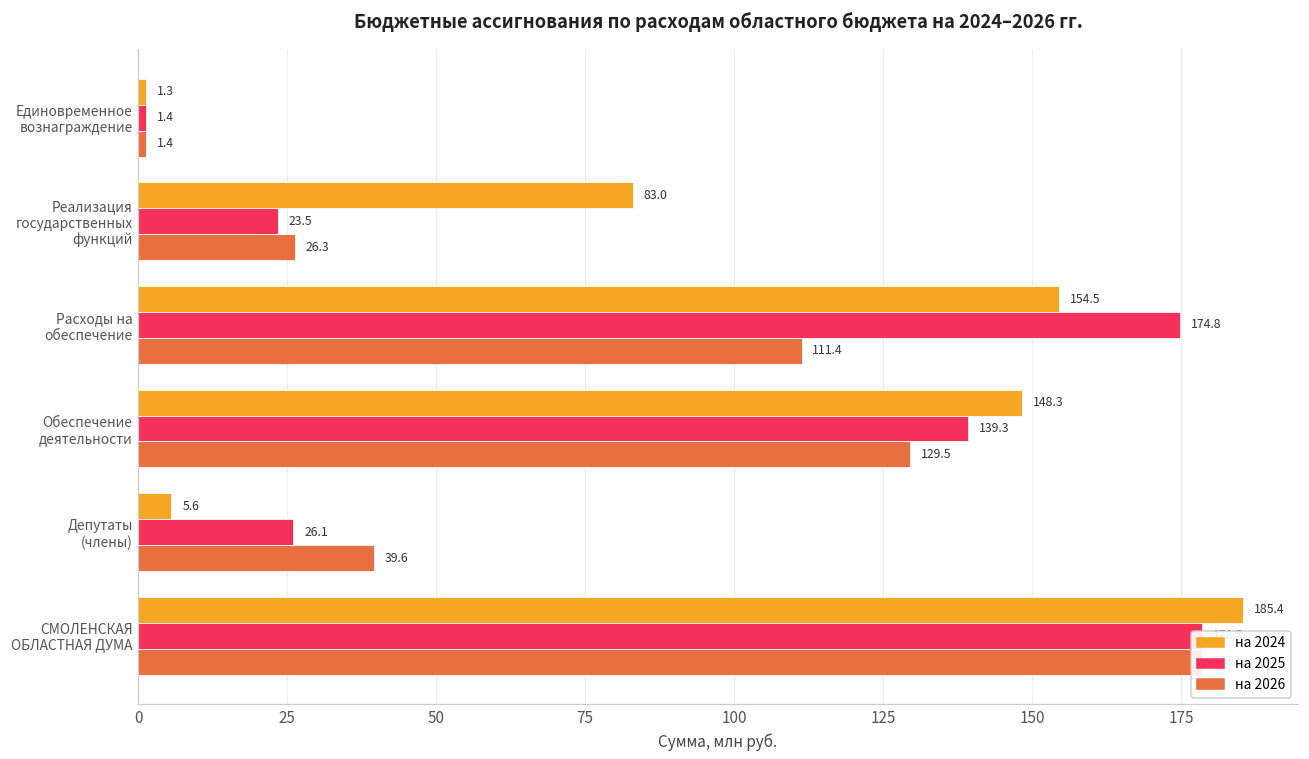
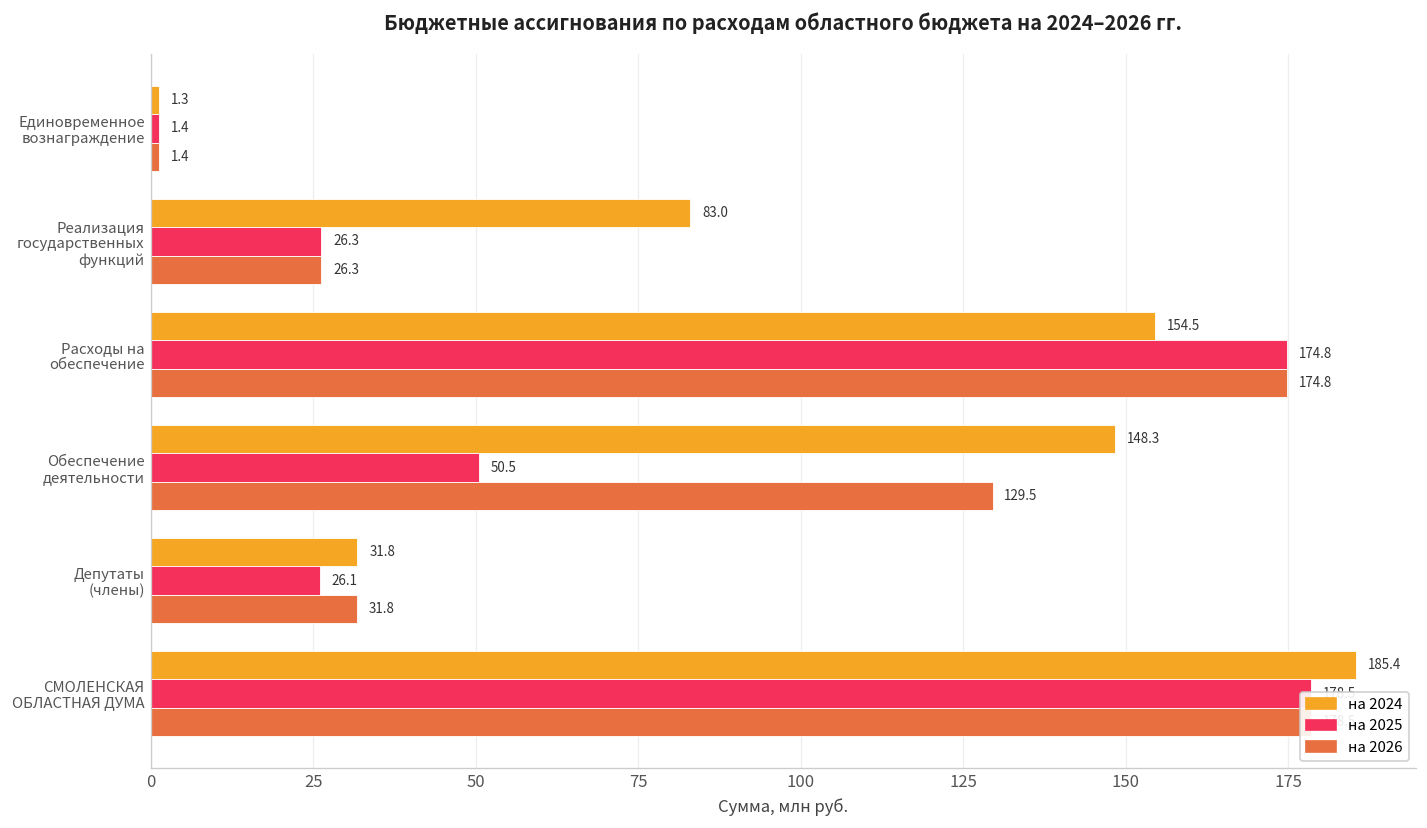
на 2025, Реализация государственных функций: 23.5 -> 26.3
на 2026, Расходы на обеспечение: 111.4 -> 174.8
на 2025, Обеспечение деятельности: 139.3 -> 50.5
на 2024, Депутаты (члены): 5.6 -> 31.8
на 2026, Депутаты (члены): 39.6 -> 31.8
